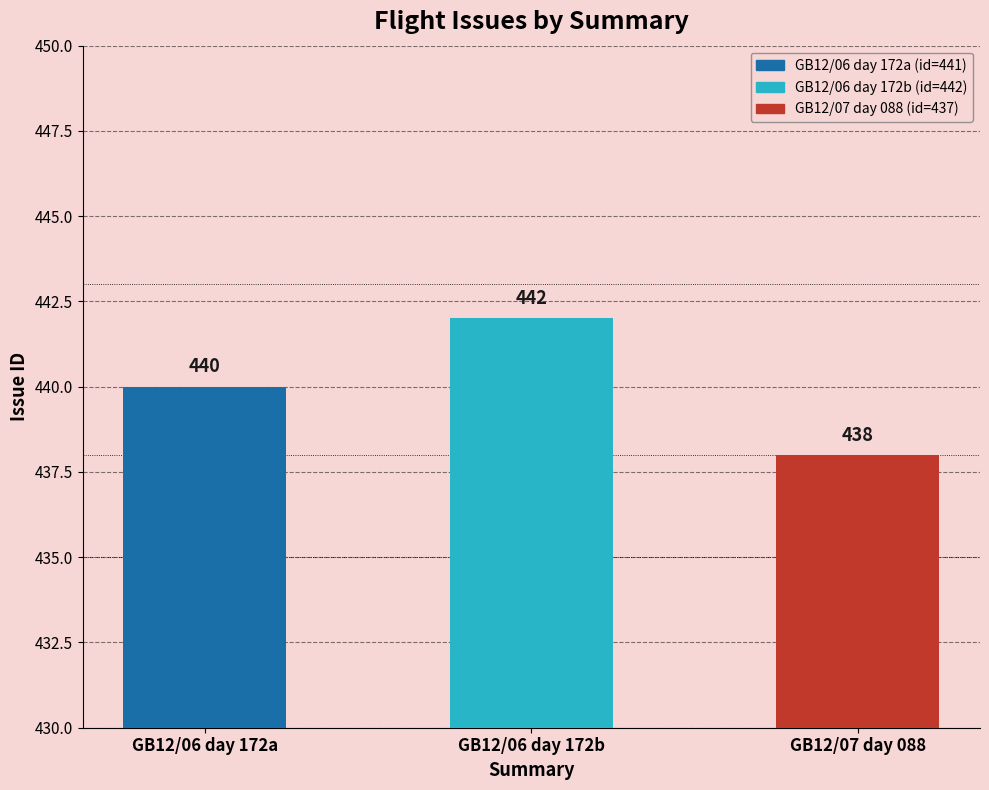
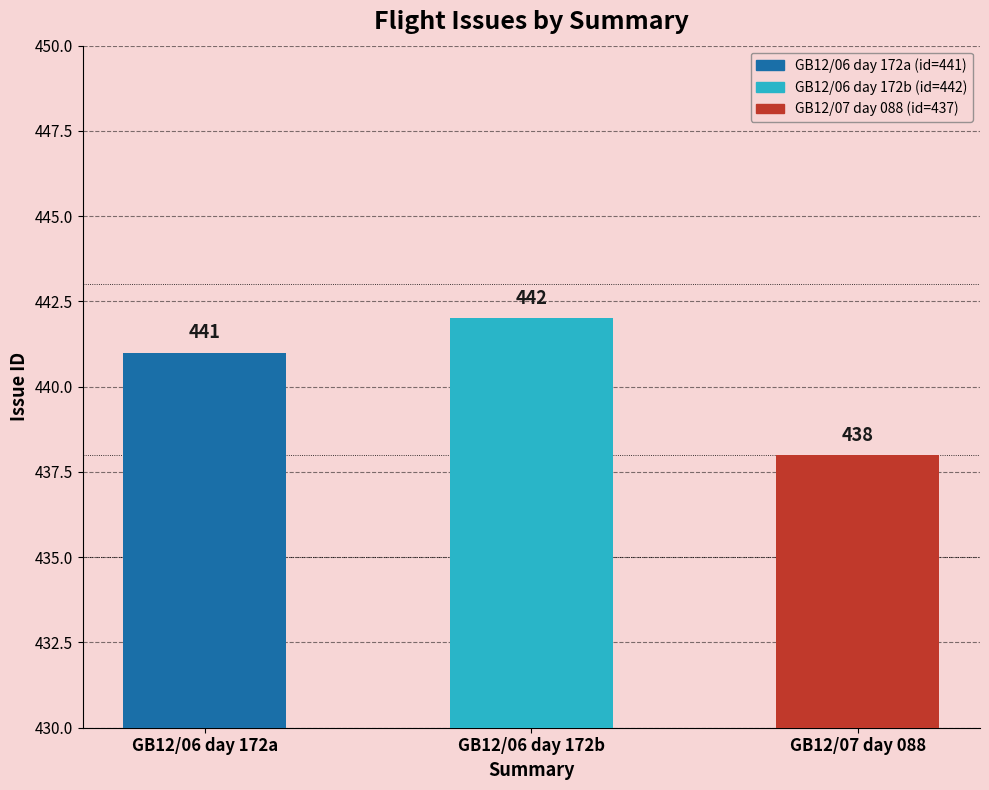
GB12/06 day 172a: 440 -> 441
